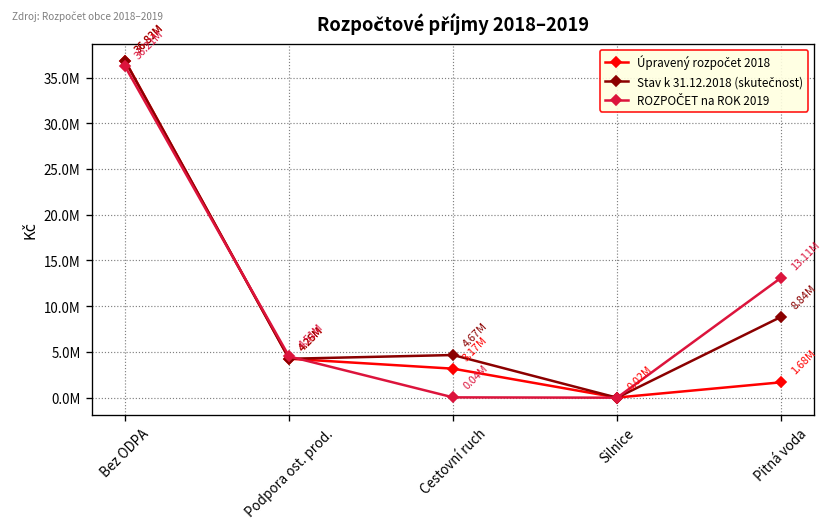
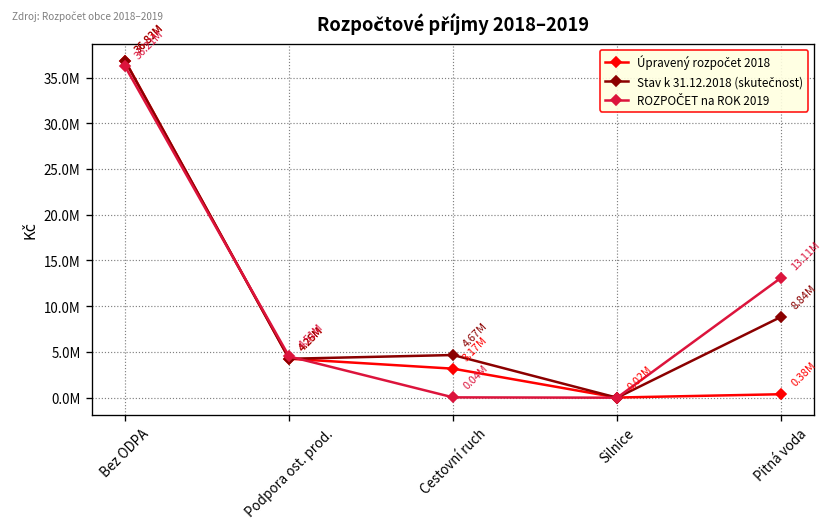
Úpravený rozpočet 2018, Pitná voda: 1.68M -> 0.38M
